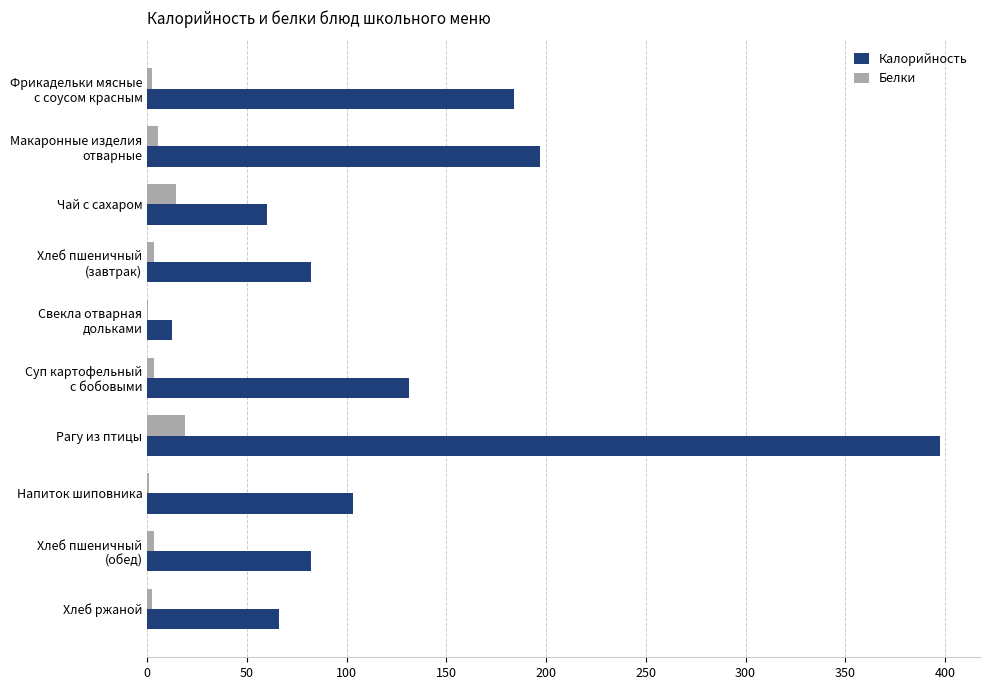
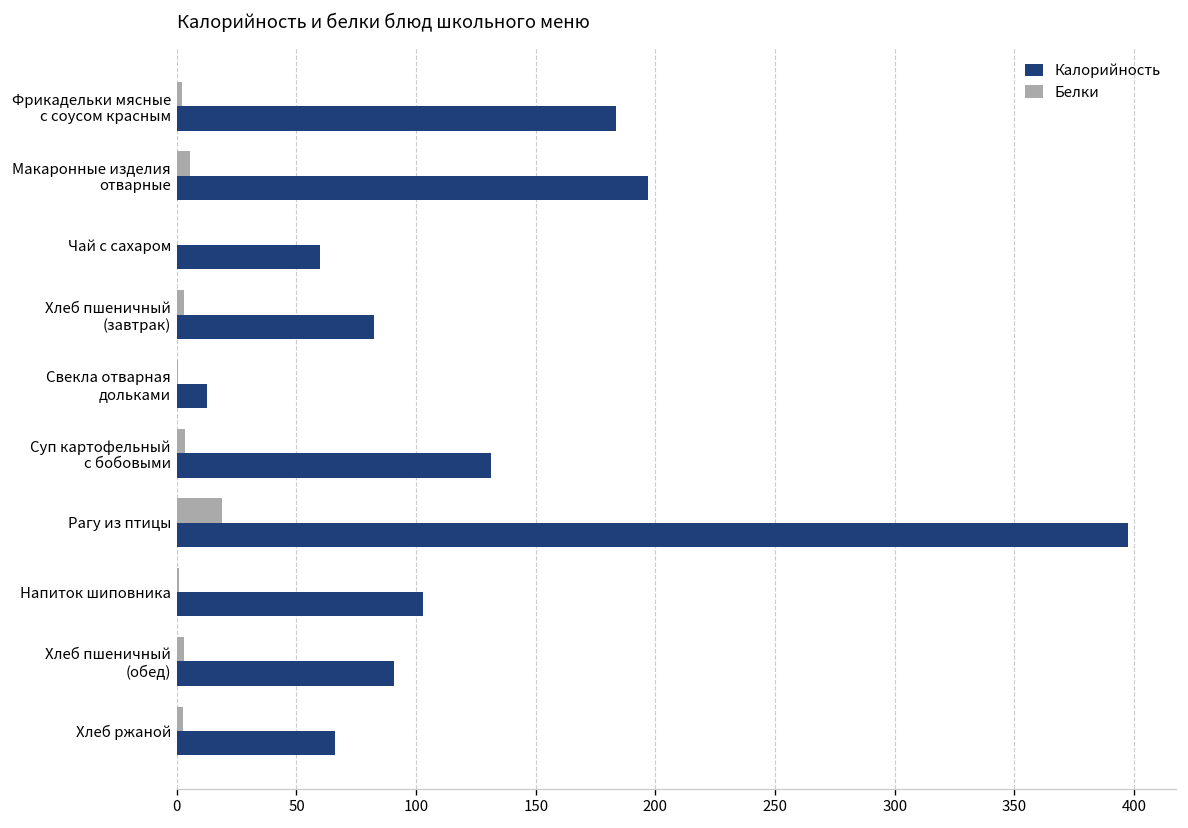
Белки, Чай с сахаром: 14 -> 0
Калорийность, Хлеб пшеничный (обед): 82 -> 91
